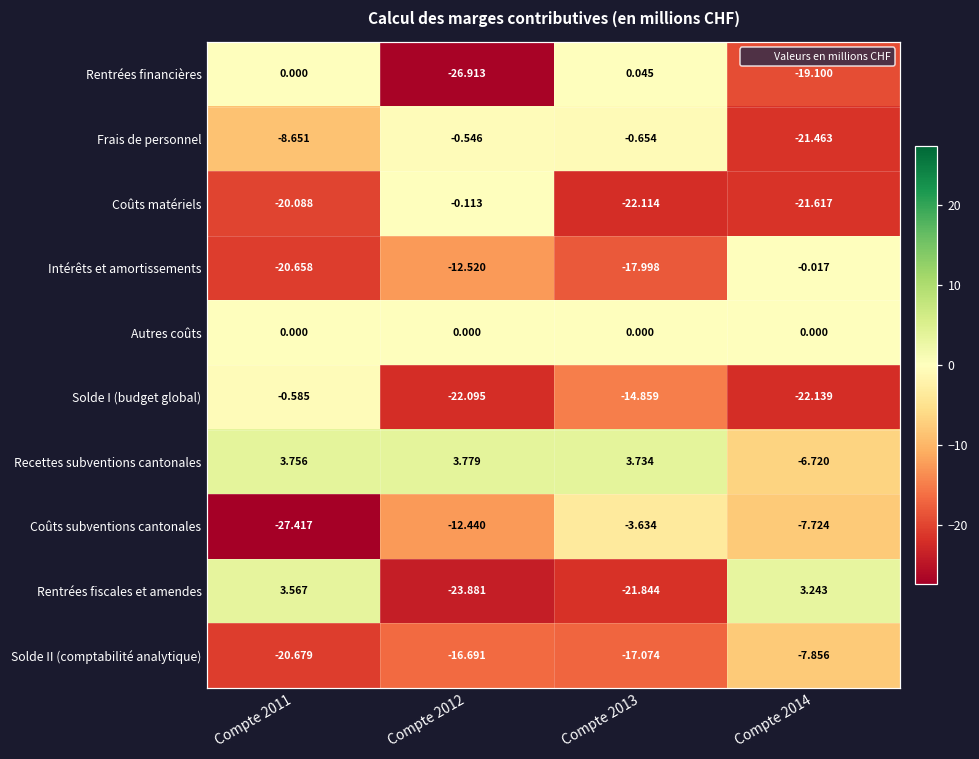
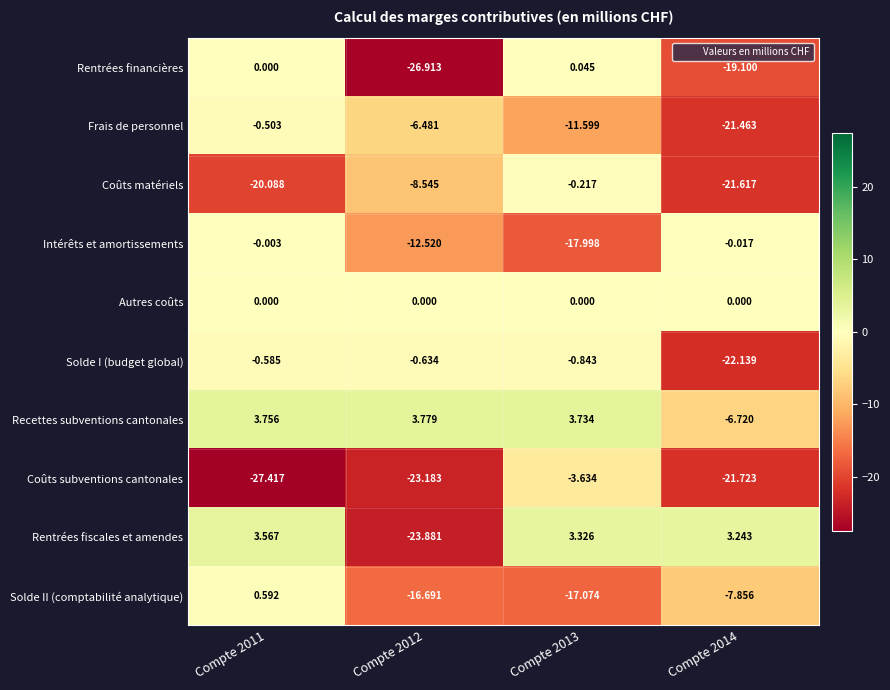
Frais de personnel, Compte 2011: -8.651 -> -0.503
Frais de personnel, Compte 2012: -0.546 -> -6.481
Frais de personnel, Compte 2013: -0.654 -> -11.599
Coûts matériels, Compte 2012: -0.113 -> -8.545
Coûts matériels, Compte 2013: -22.114 -> -0.217
Intérêts et amortissements, Compte 2011: -20.658 -> -0.003
Solde I (budget global), Compte 2012: -22.095 -> -0.634
Solde I (budget global), Compte 2013: -14.859 -> -0.843
Coûts subventions cantonales, Compte 2012: -12.440 -> -23.183
Coûts subventions cantonales, Compte 2014: -7.724 -> -21.723
Rentrées fiscales et amendes, Compte 2013: -21.844 -> 3.326
Solde II (comptabilité analytique), Compte 2011: -20.679 -> 0.592
